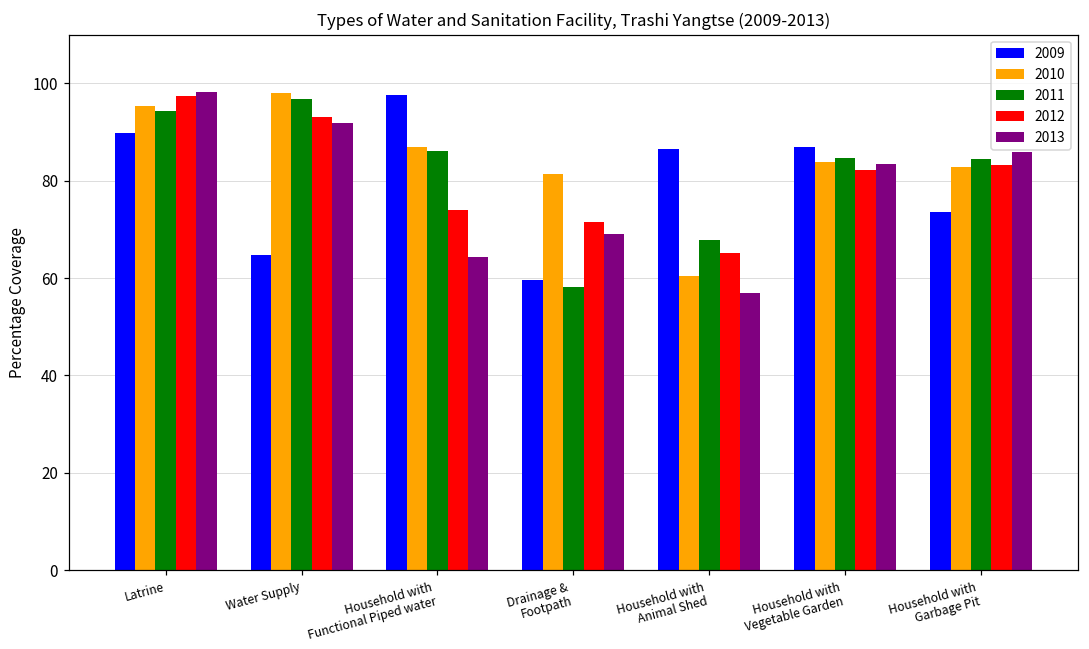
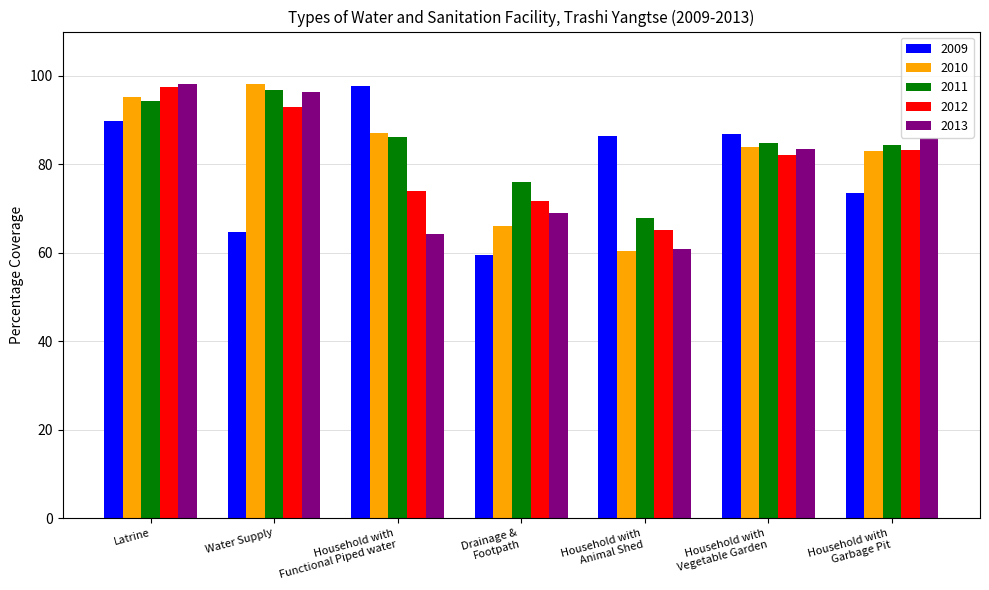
2013, Water Supply: 92 -> 96
2010, Drainage & Footpath: 81 -> 66
2011, Drainage & Footpath: 58 -> 76
2013, Household with Animal Shed: 57 -> 61
